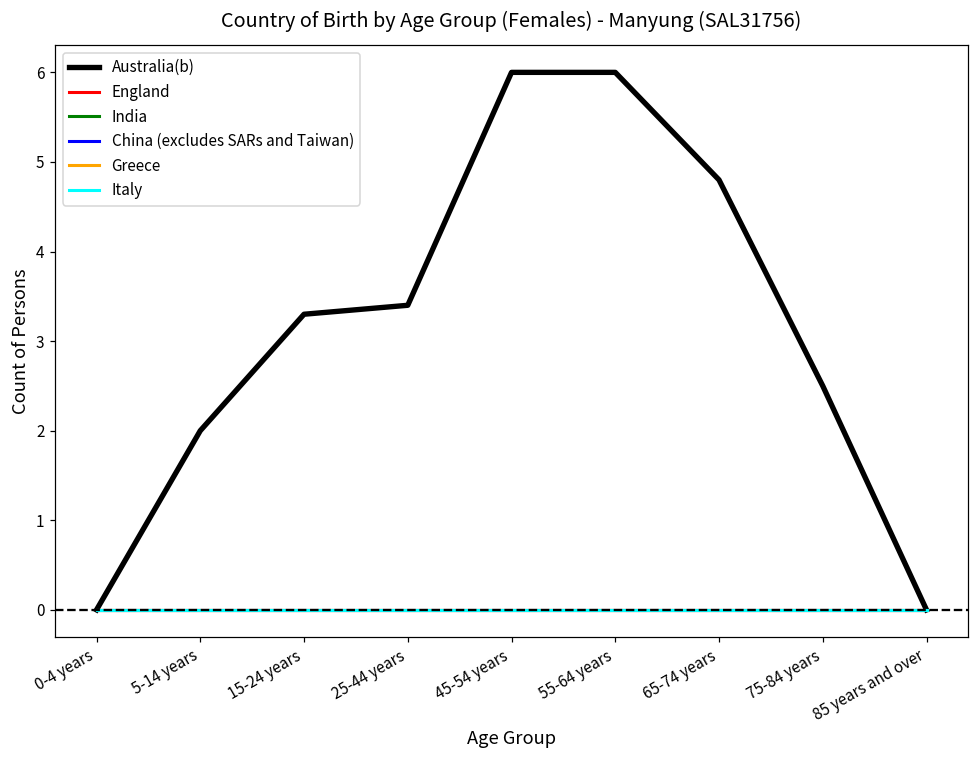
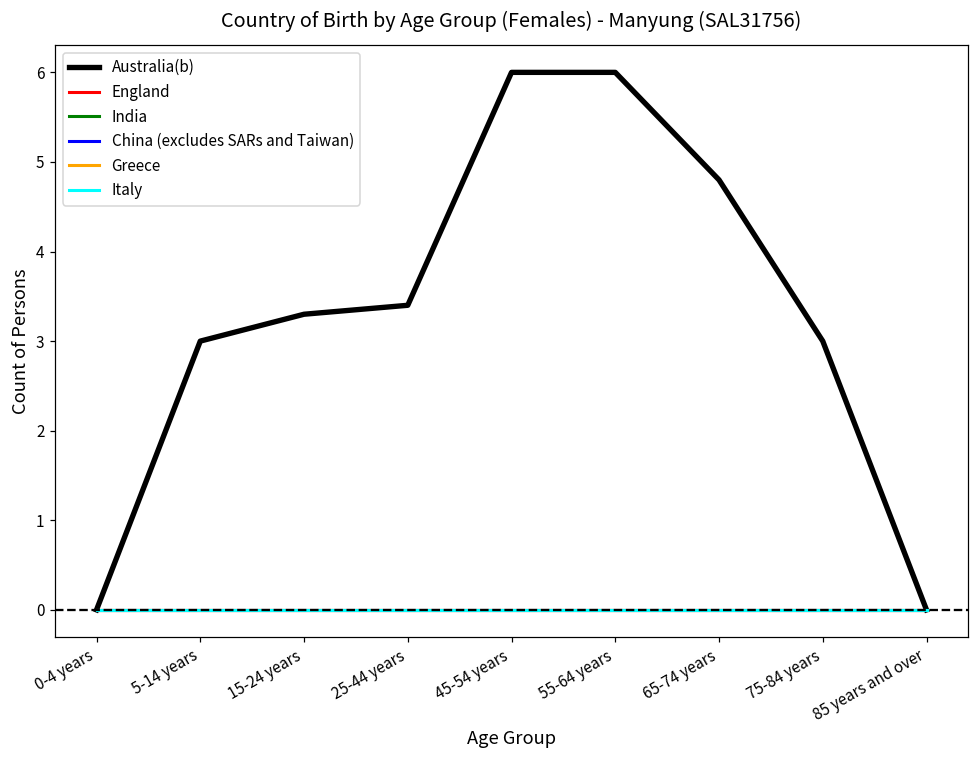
Australia(b), 5-14 years: 2 -> 3
Australia(b), 75-84 years: 2.5 -> 3.0
